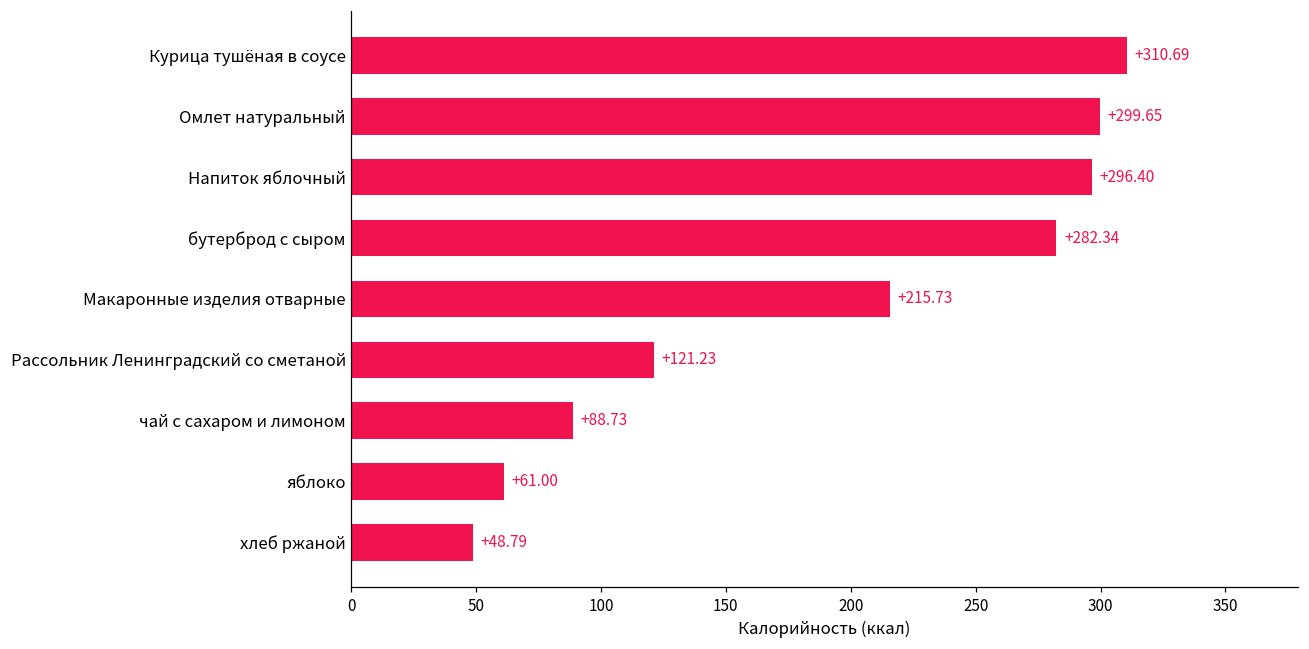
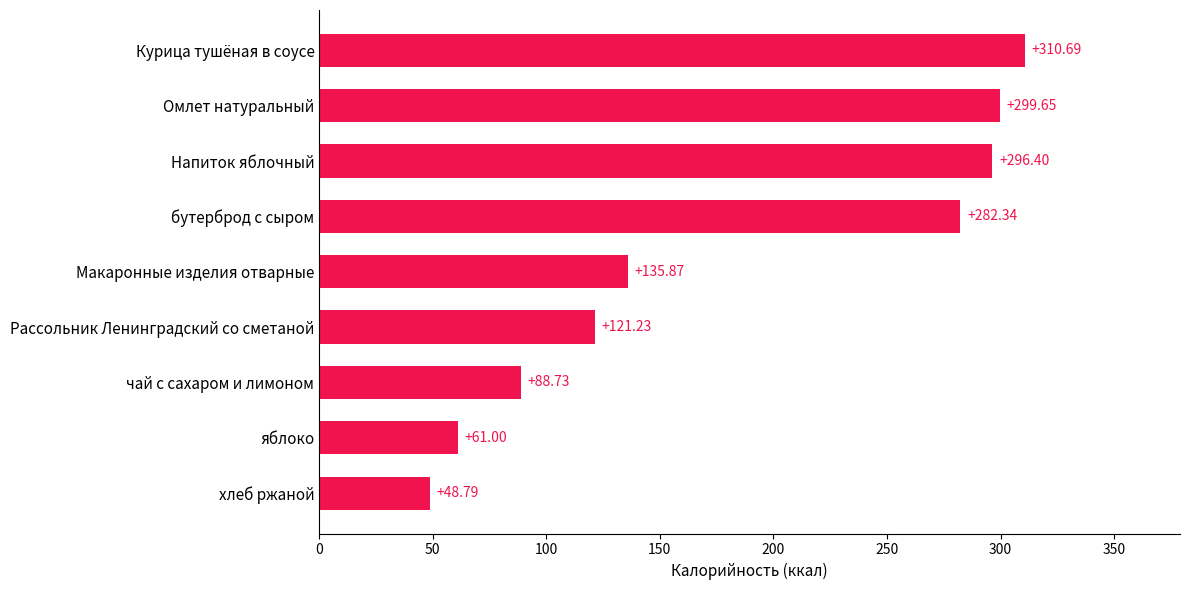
Макаронные изделия отварные: +215.73 -> +135.87
